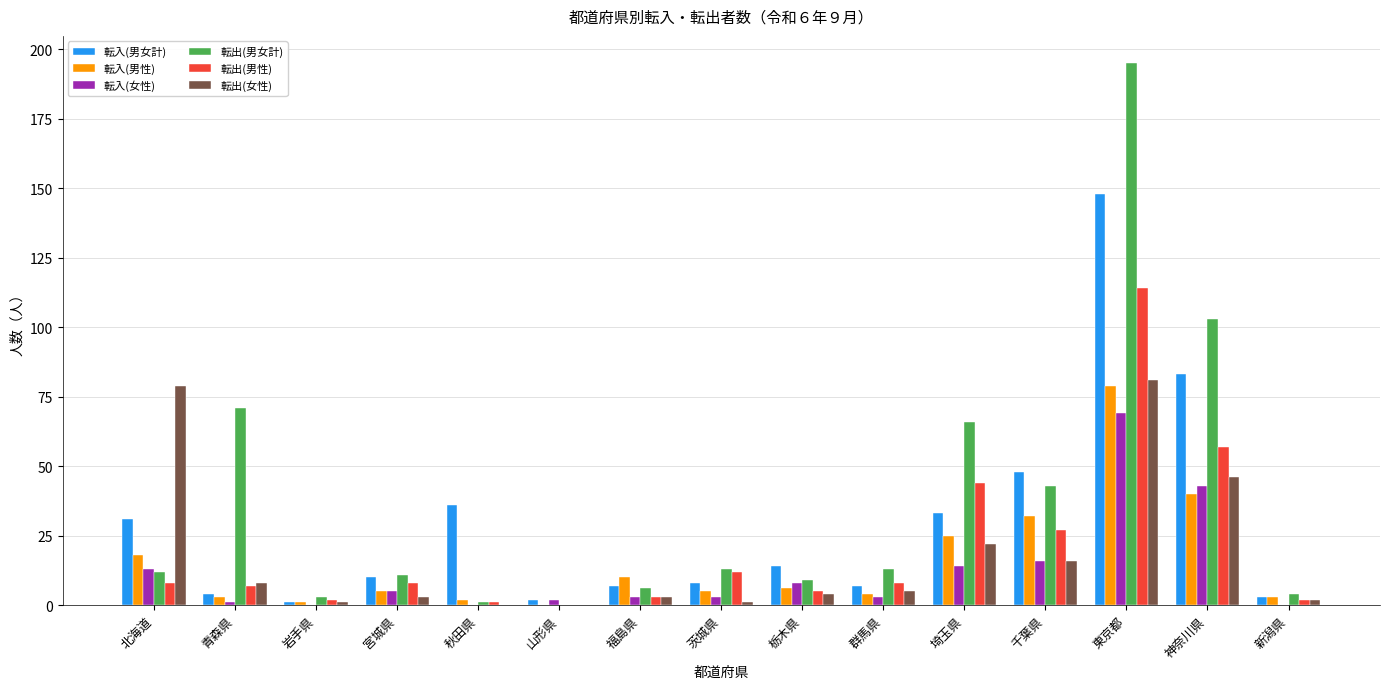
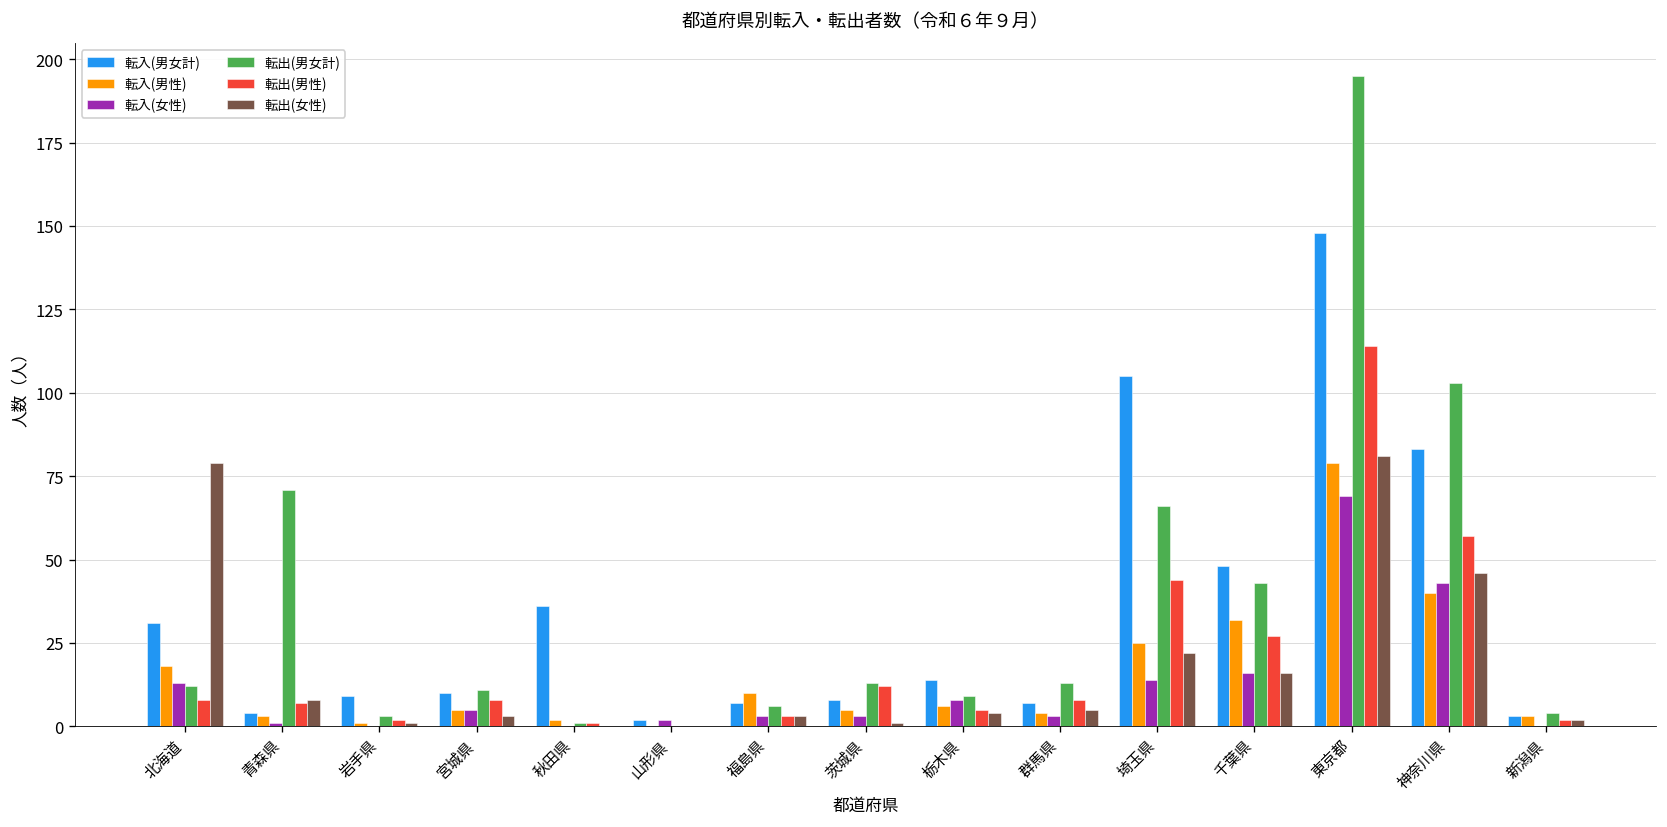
転入(男女計), 岩手県: 1 -> 9
転入(男女計), 埼玉県: 33 -> 105
